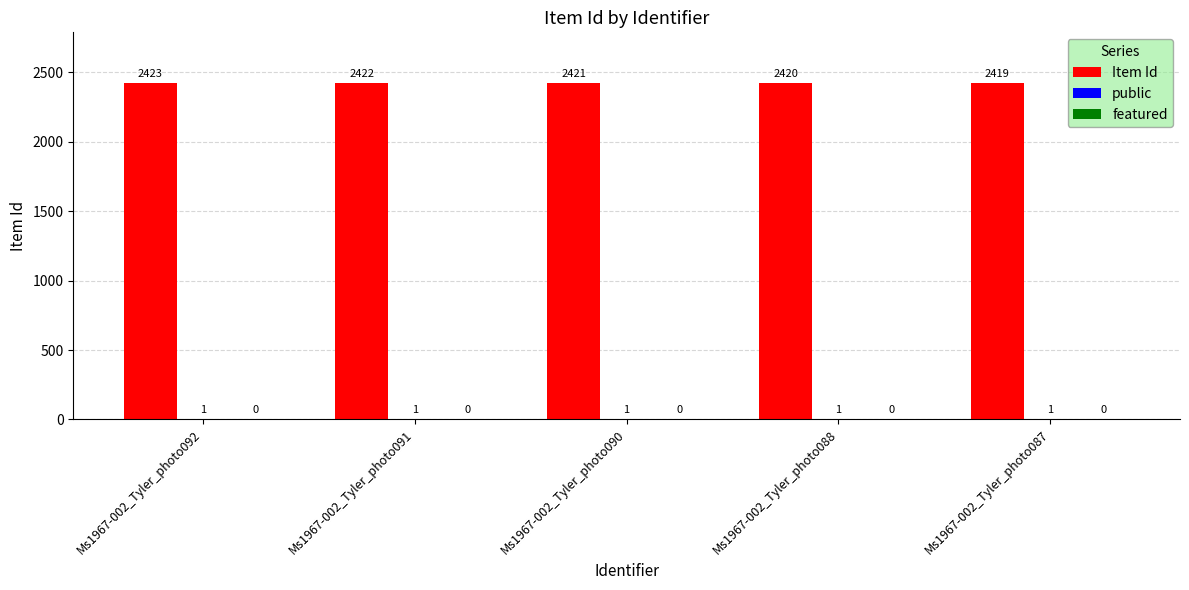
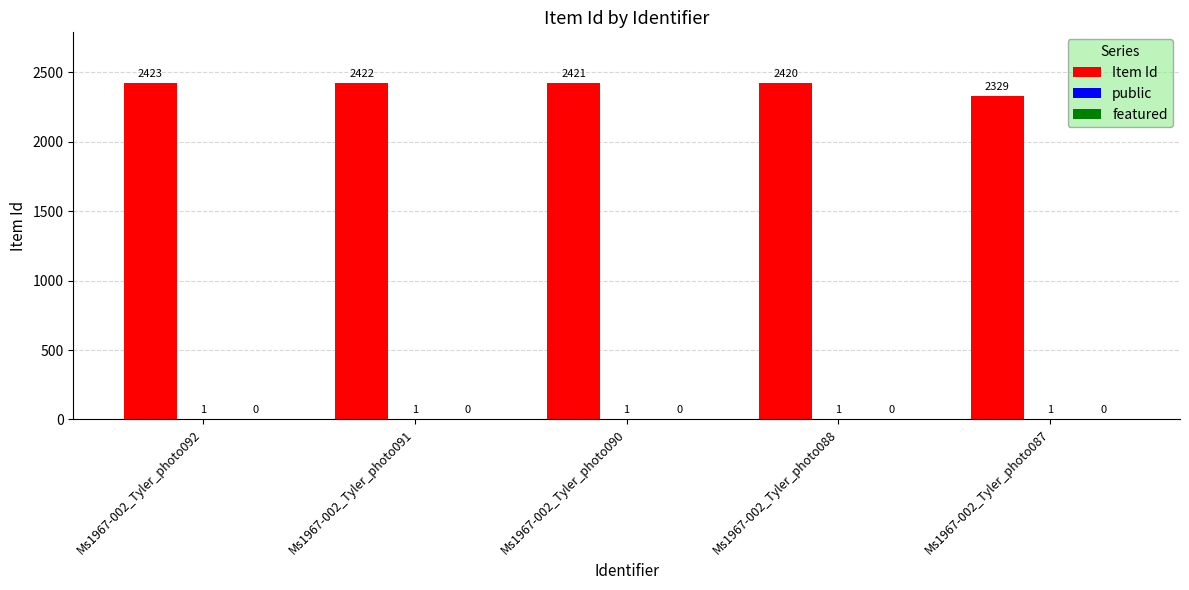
Item Id, Ms1967-002_Tyler_photo087: 2419 -> 2329
